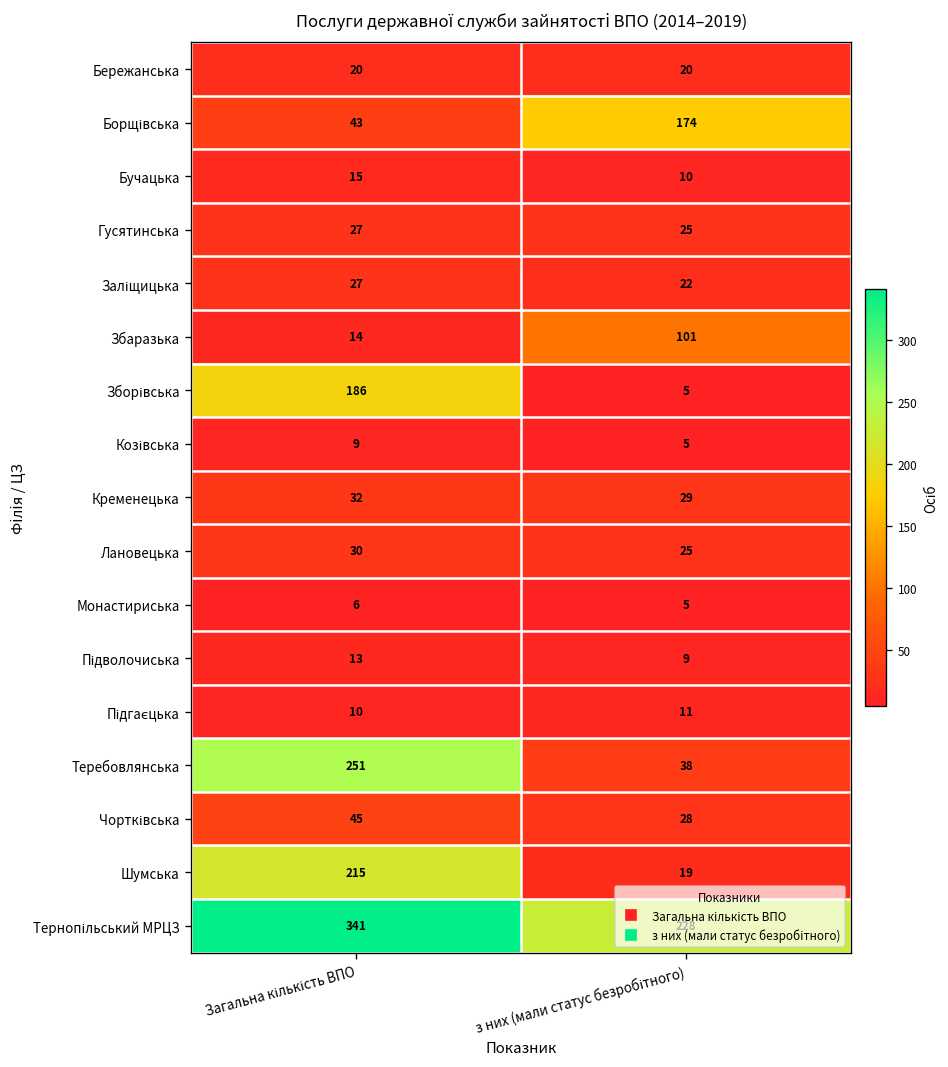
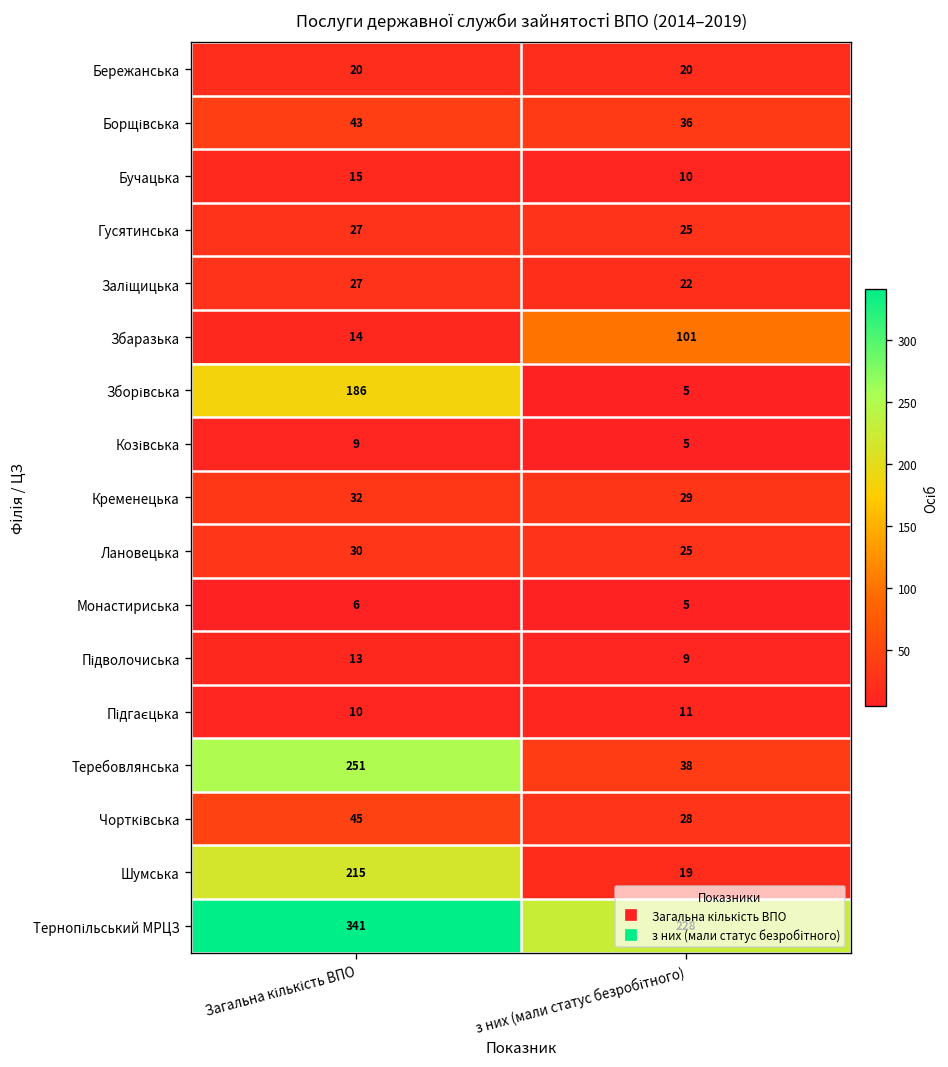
Борщівська, з них (мали статус безробітного): 174 -> 36
